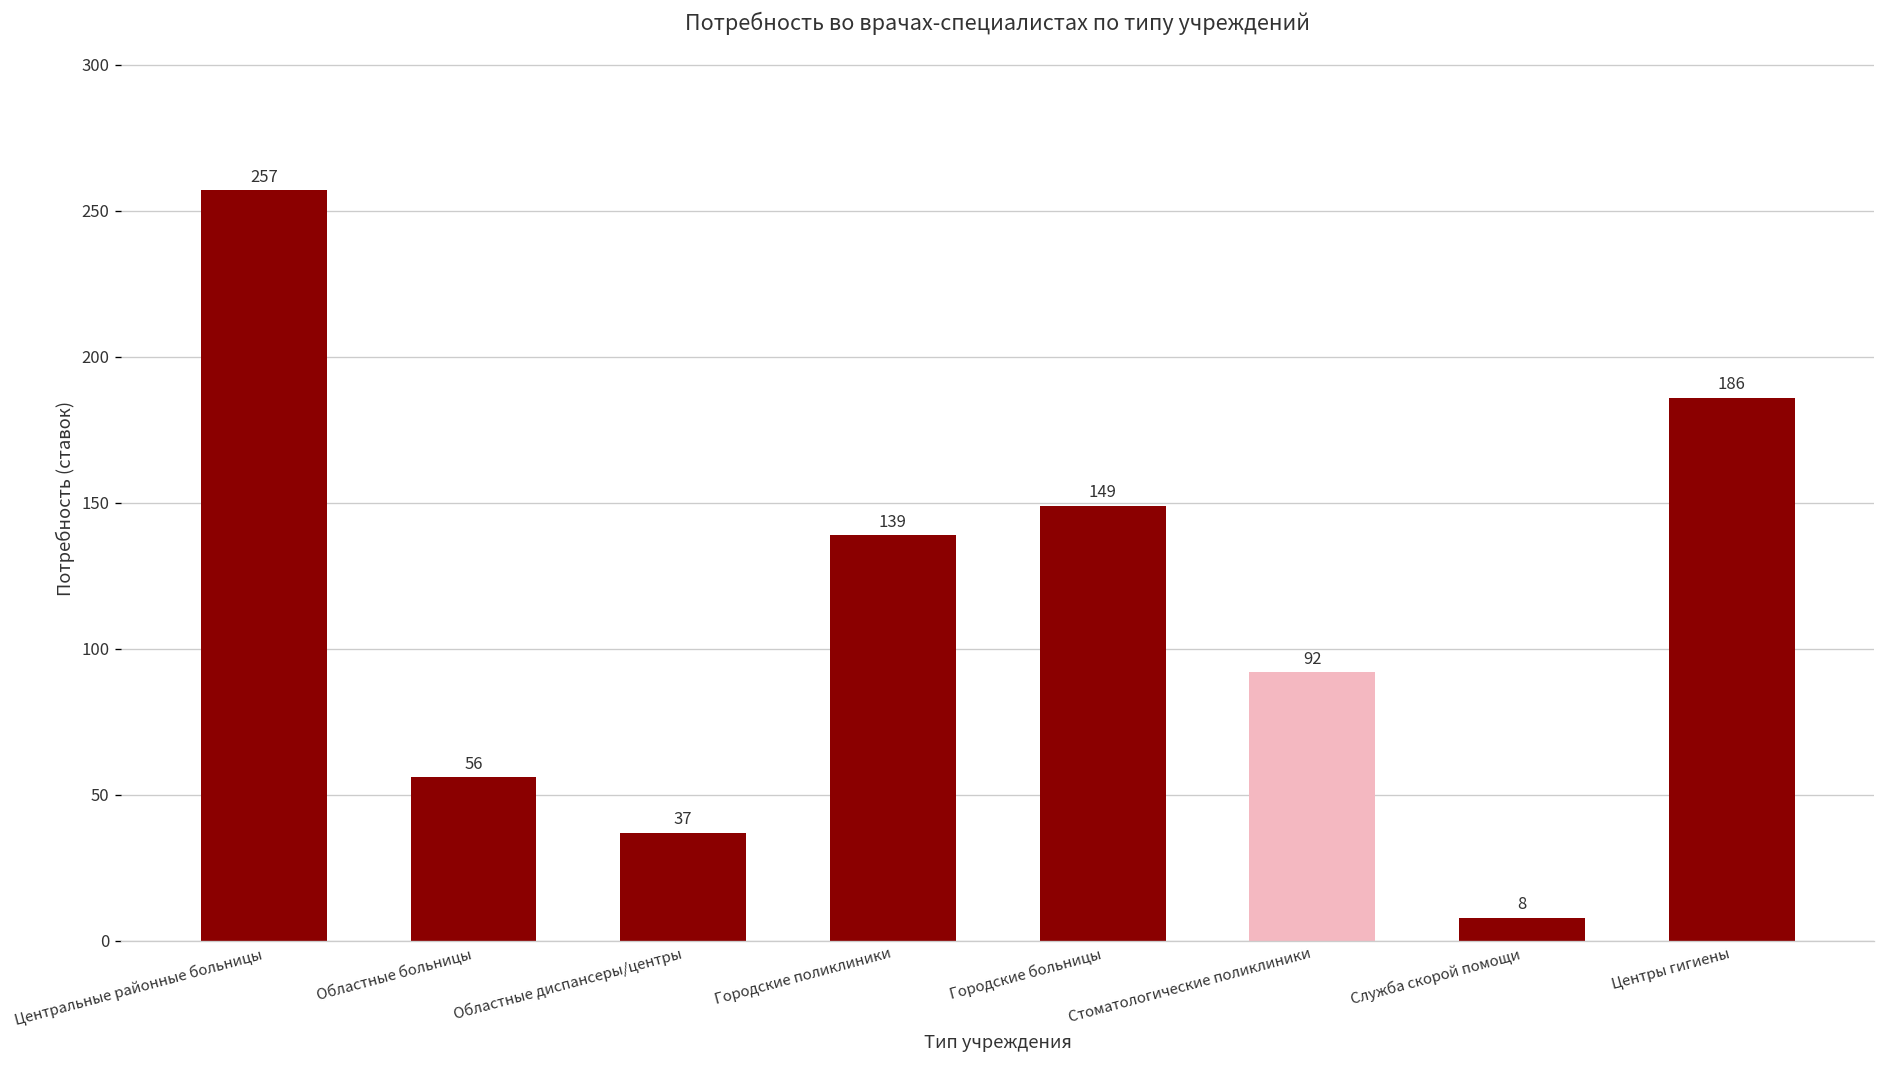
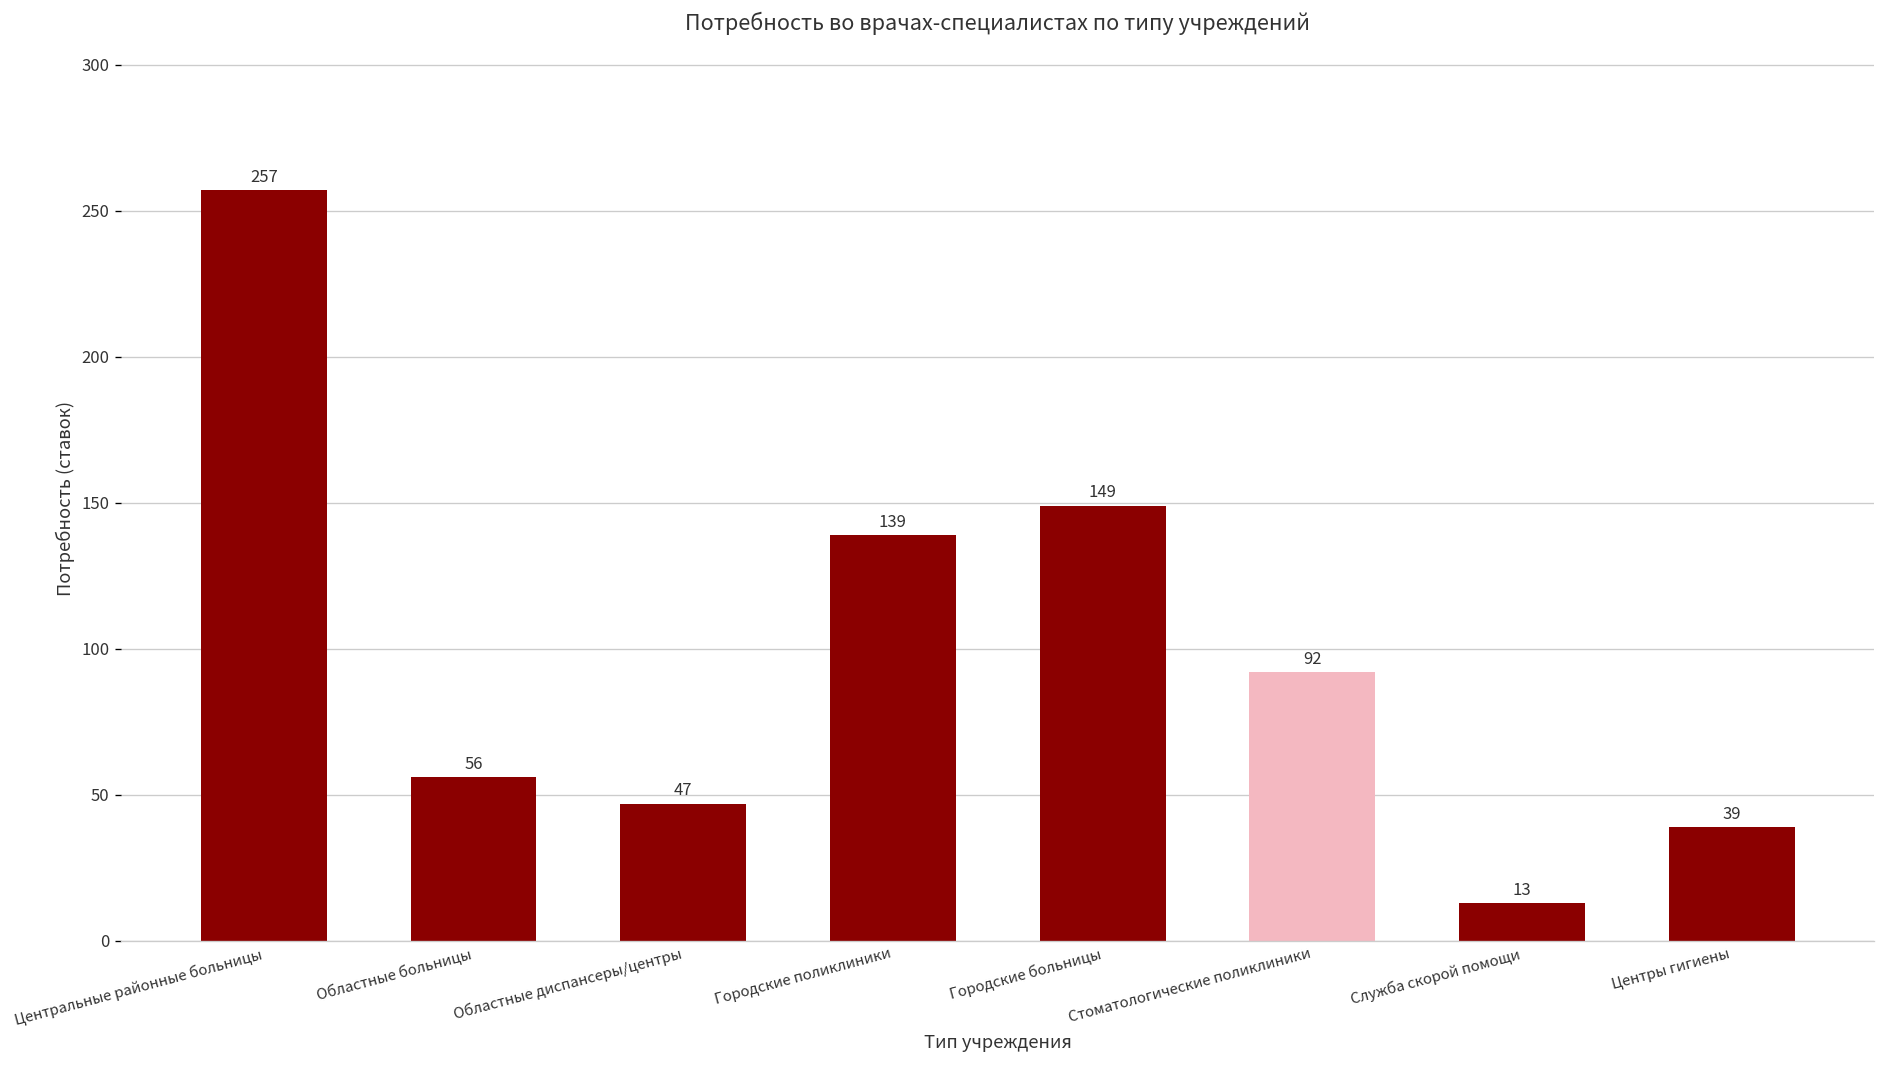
Областные диспансеры/центры: 37 -> 47
Служба скорой помощи: 8 -> 13
Центры гигиены: 186 -> 39
